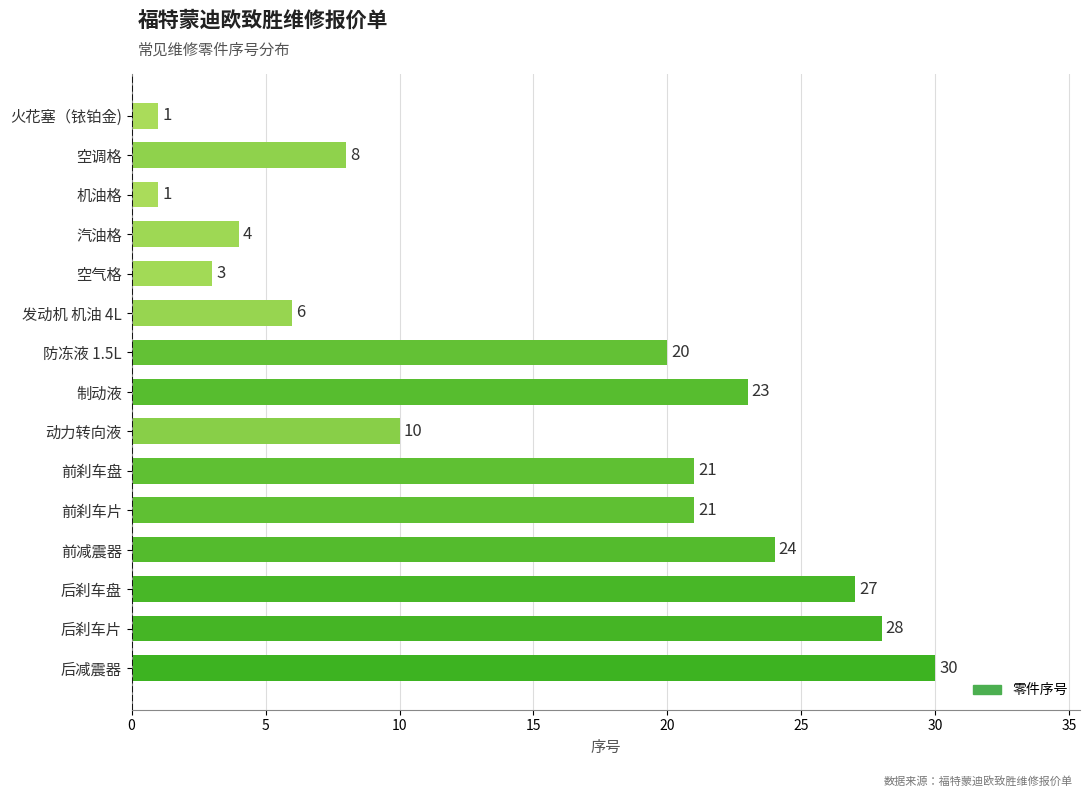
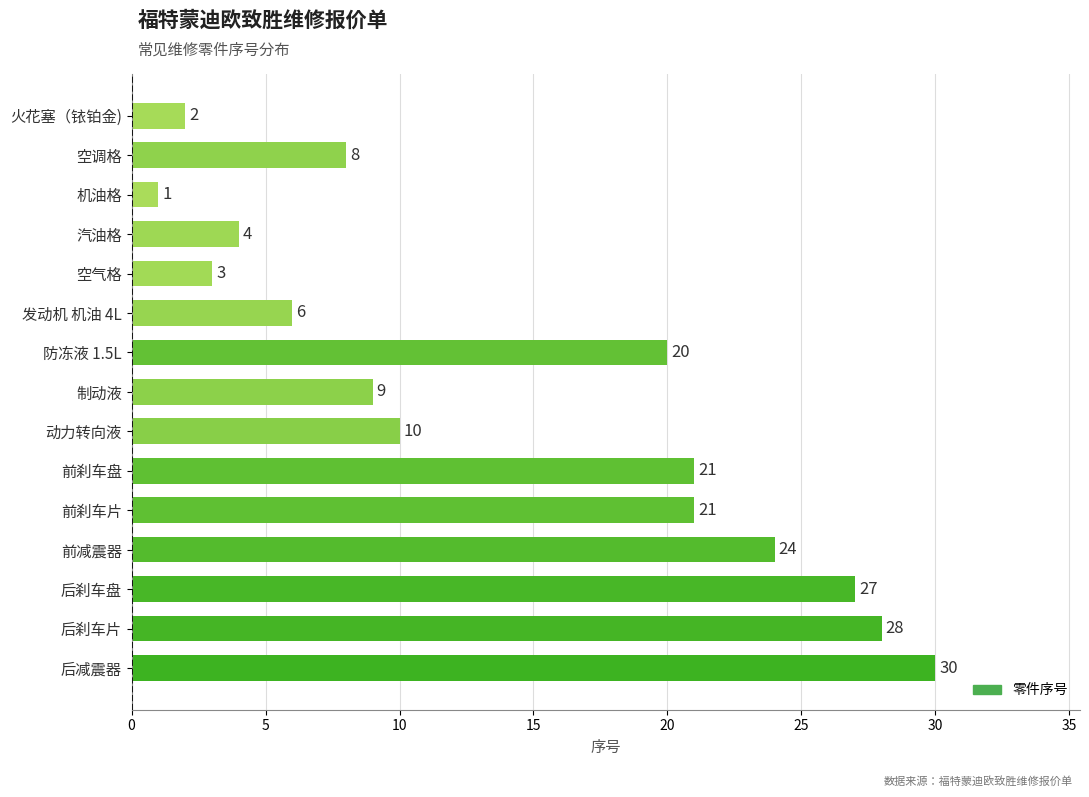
火花塞（铱铂金): 1 -> 2
制动液: 23 -> 9
